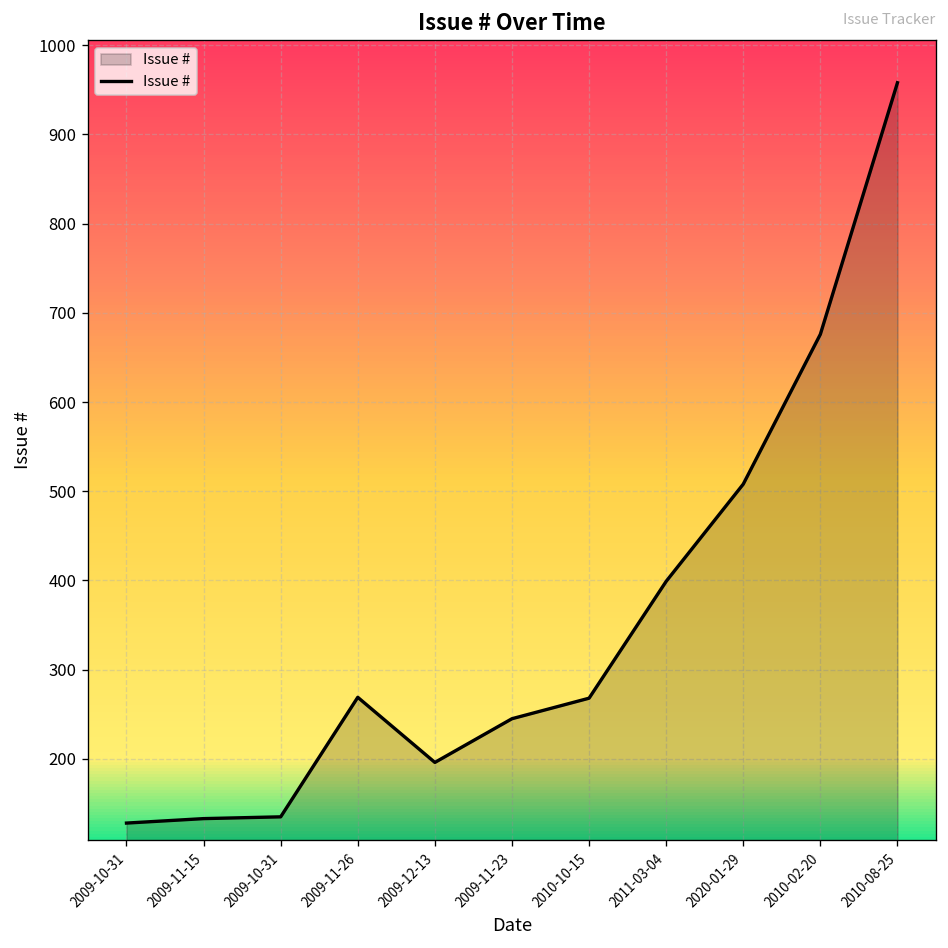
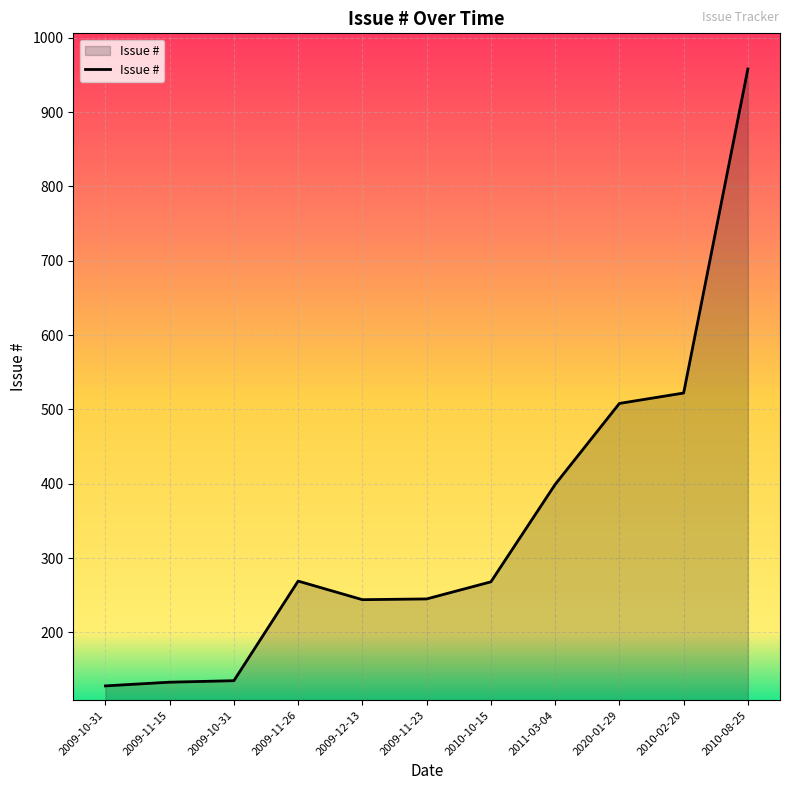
2009-12-13: 200 -> 240
2010-02-20: 680 -> 520
